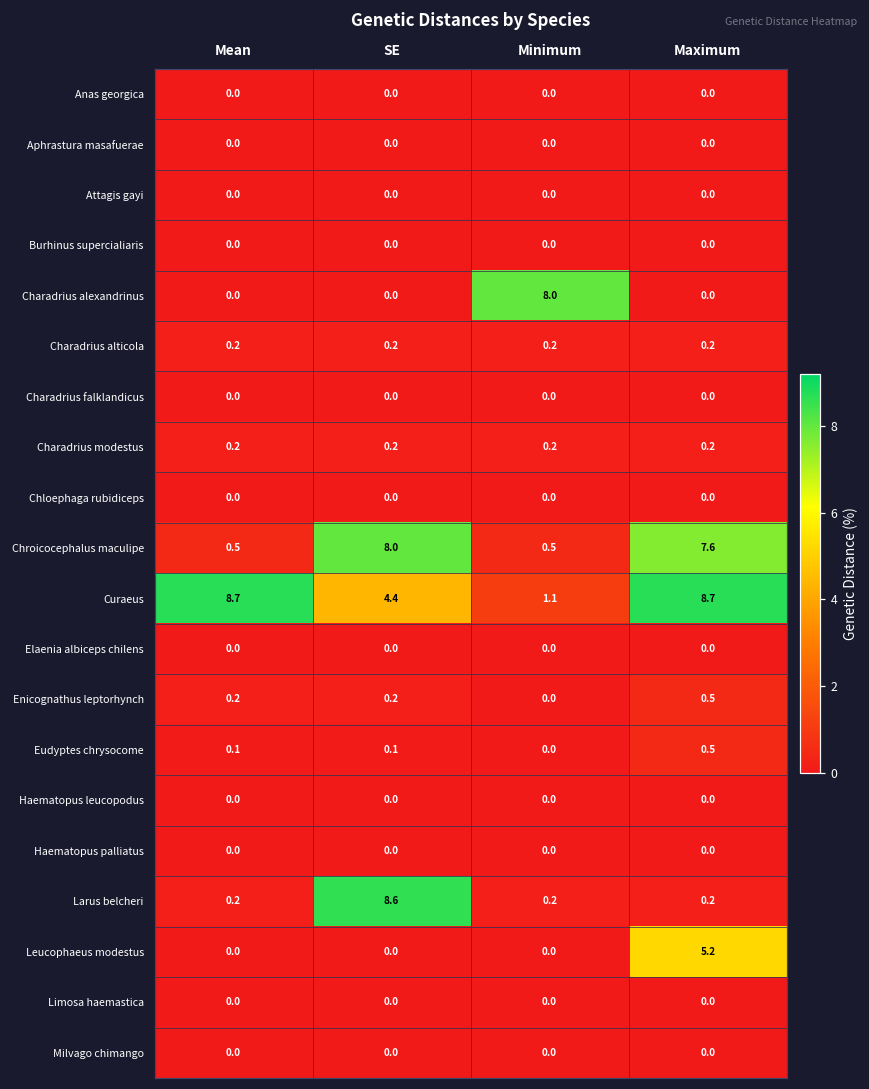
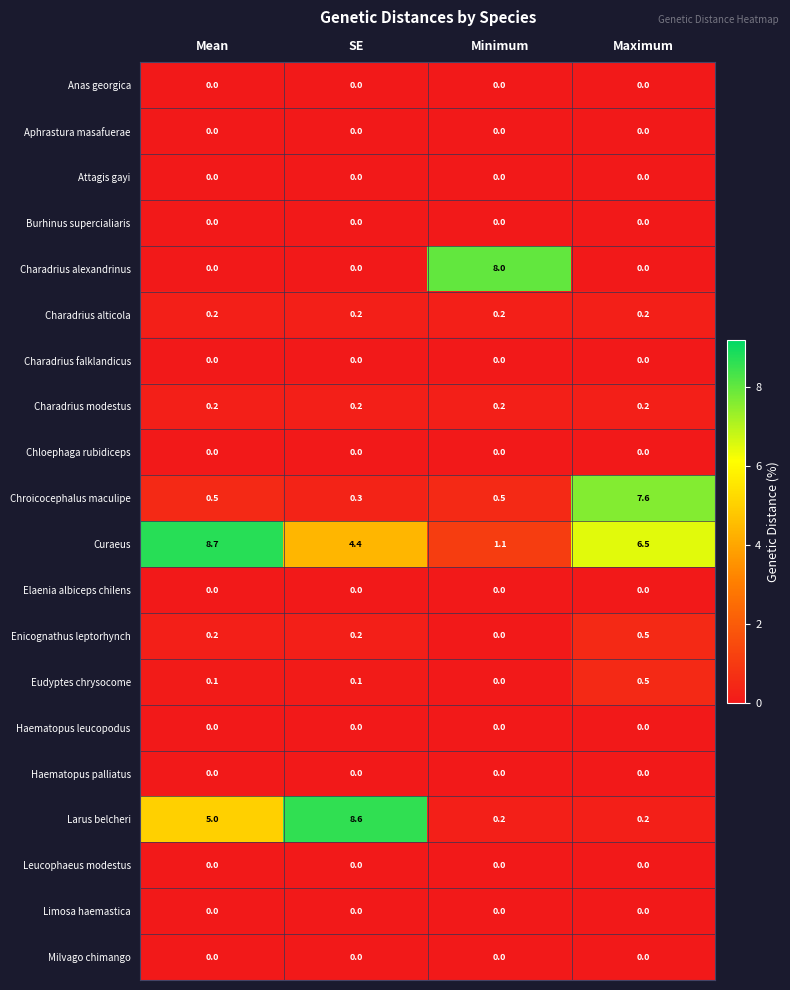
Chroicocephalus maculipe, SE: 8.0 -> 0.3
Curaeus, Maximum: 8.7 -> 6.5
Larus belcheri, Mean: 0.2 -> 5.0
Leucophaeus modestus, Maximum: 5.2 -> 0.0
